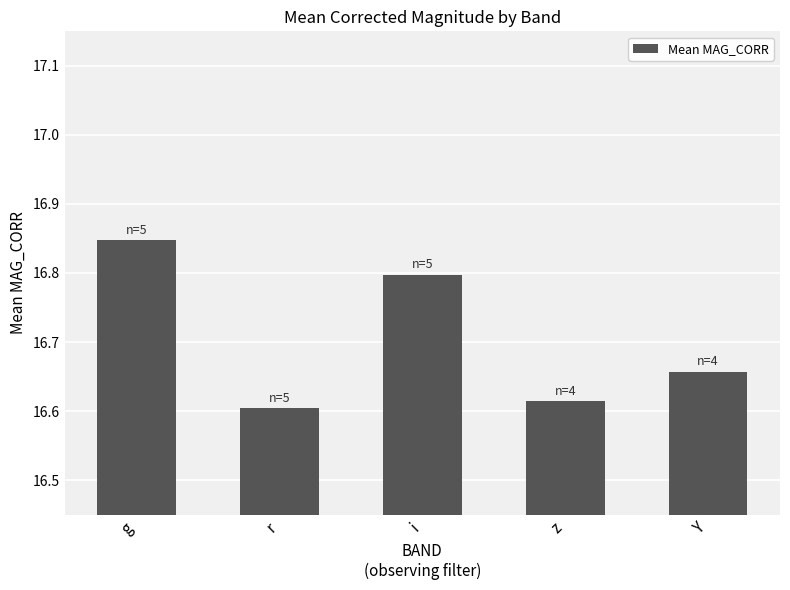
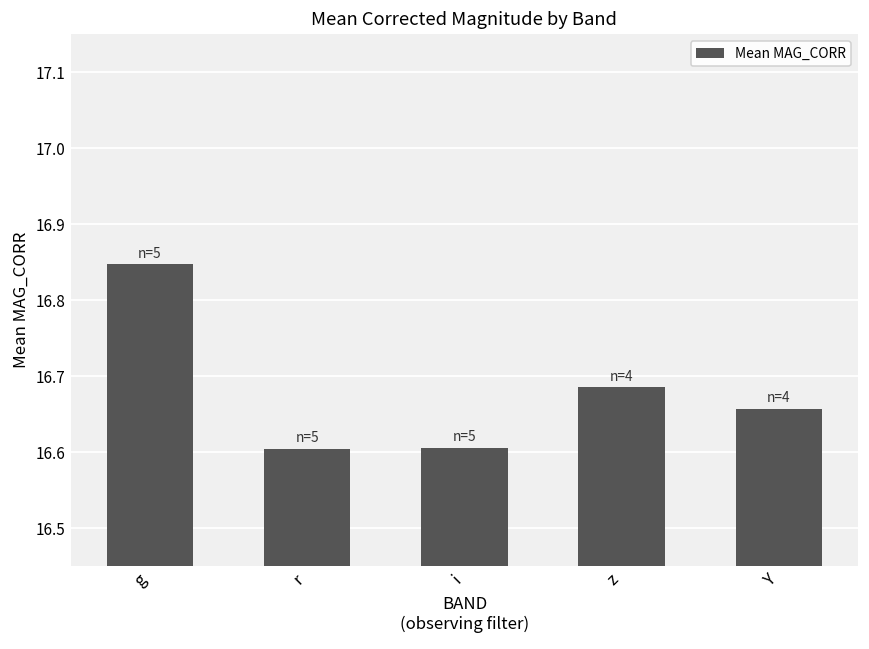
i: 16.80 -> 16.61
z: 16.61 -> 16.69
